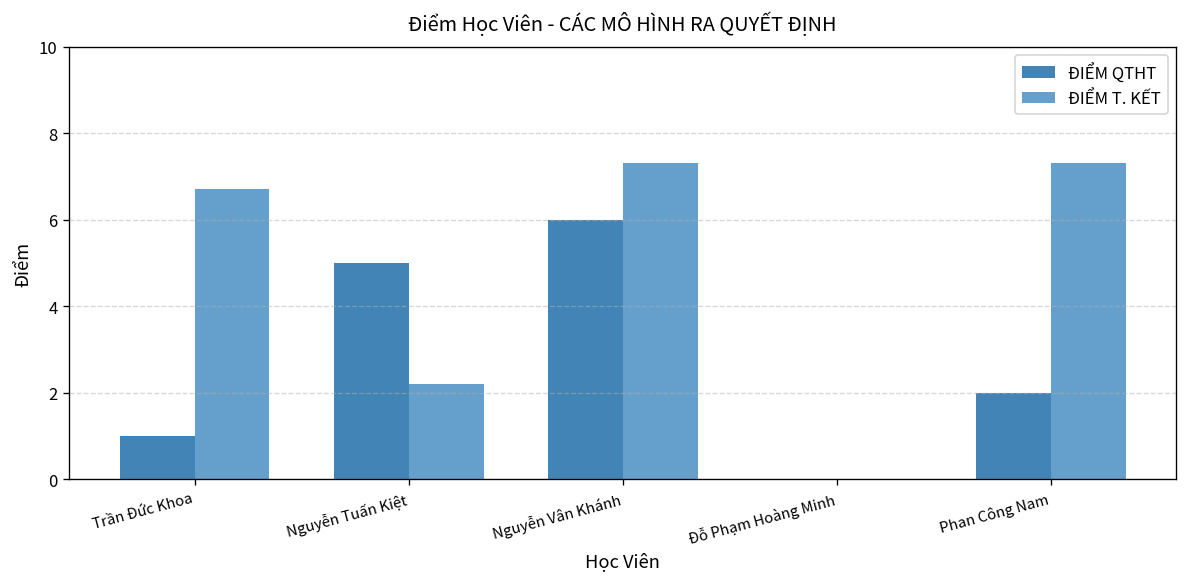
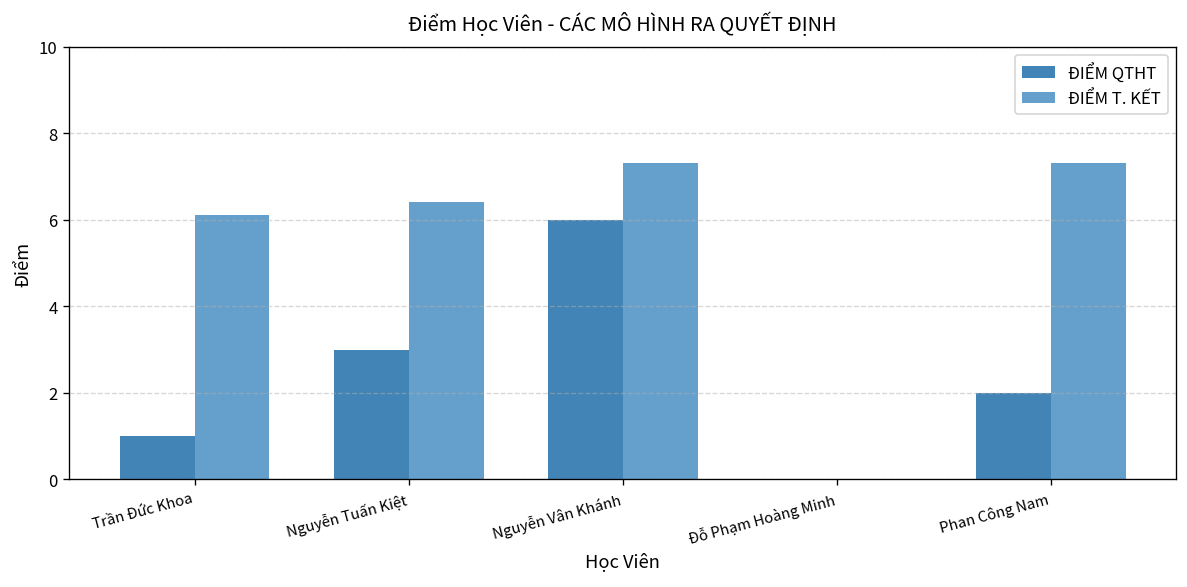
ĐIỂM T. KẾT, Trần Đức Khoa: 6.7 -> 6.1
ĐIỂM QTHT, Nguyễn Tuấn Kiệt: 5 -> 3
ĐIỂM T. KẾT, Nguyễn Tuấn Kiệt: 2.2 -> 6.4
